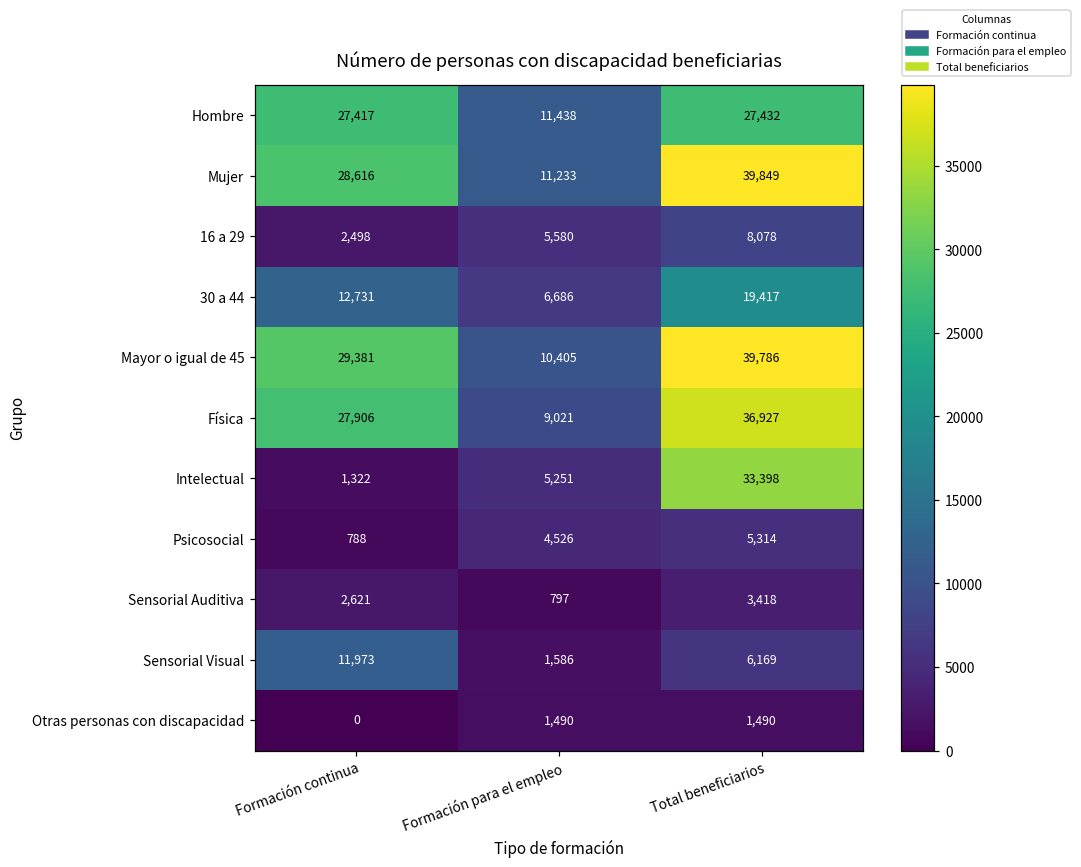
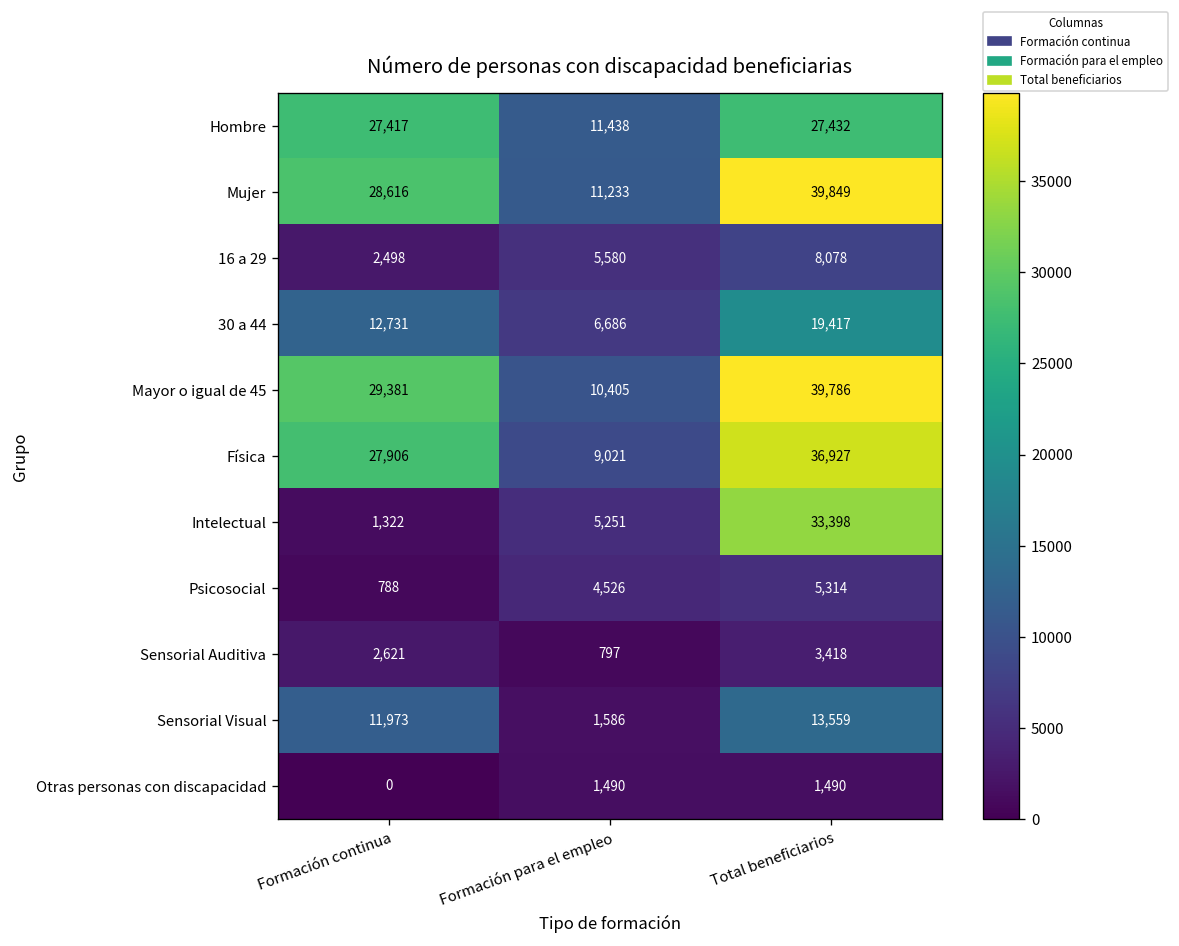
Sensorial Visual, Total beneficiarios: 6,169 -> 13,559
